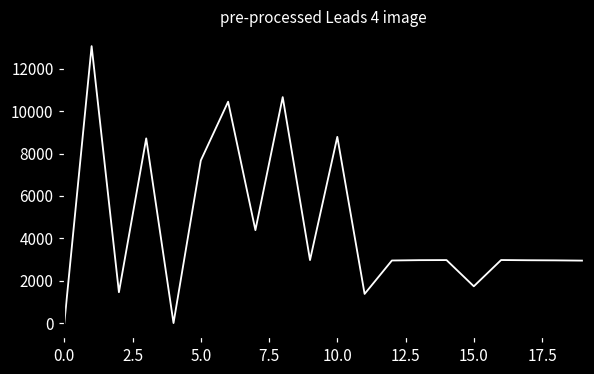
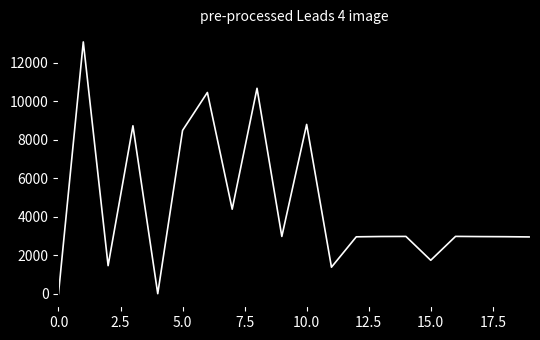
5.0: 7700 -> 8500
